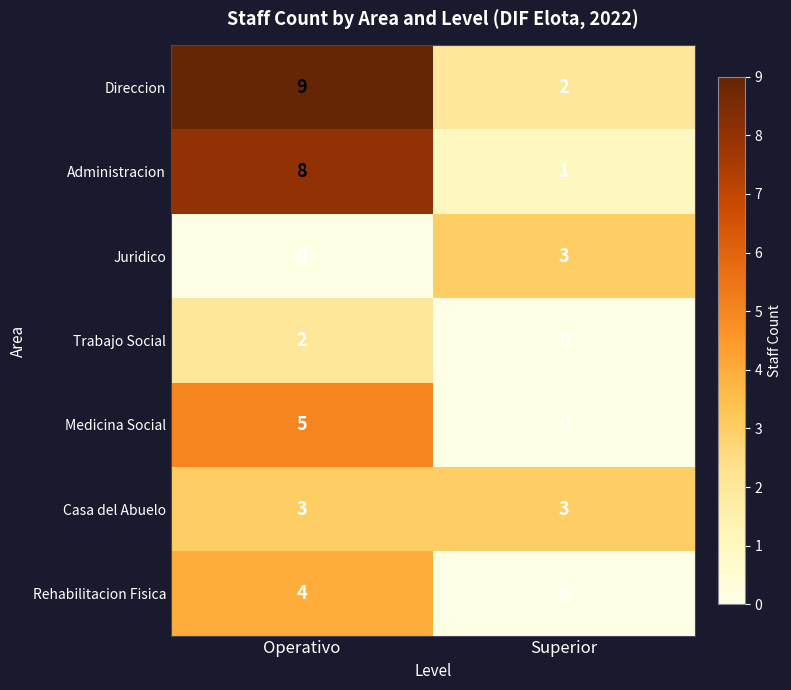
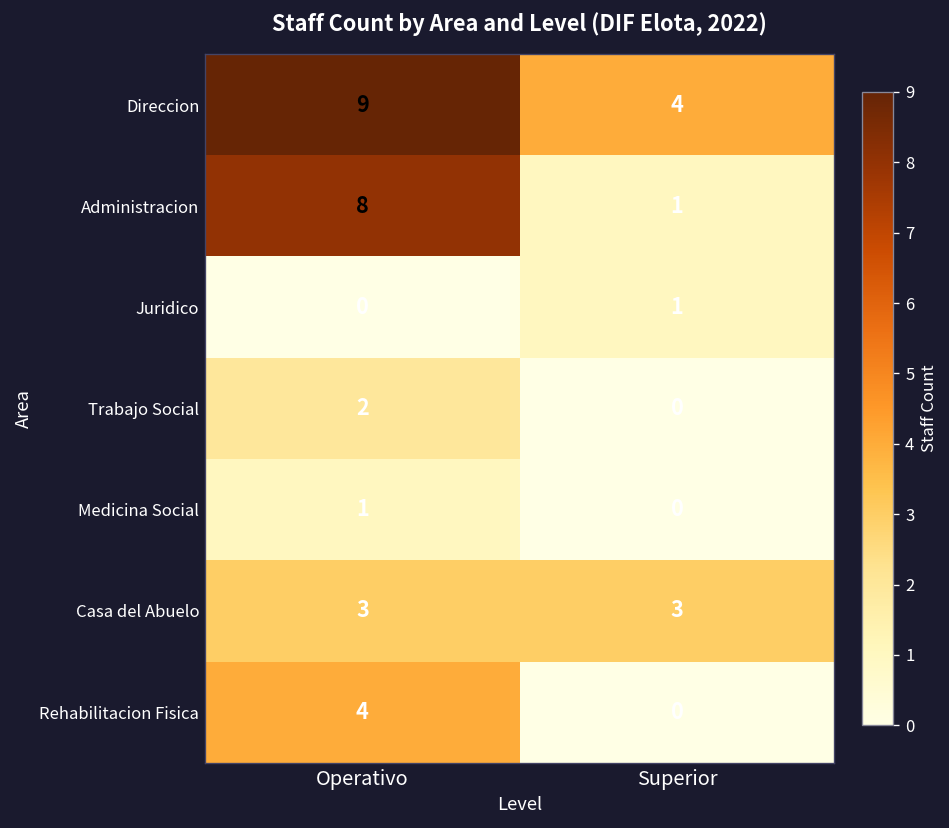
Direccion, Superior: 2 -> 4
Juridico, Superior: 3 -> 1
Medicina Social, Operativo: 5 -> 1
